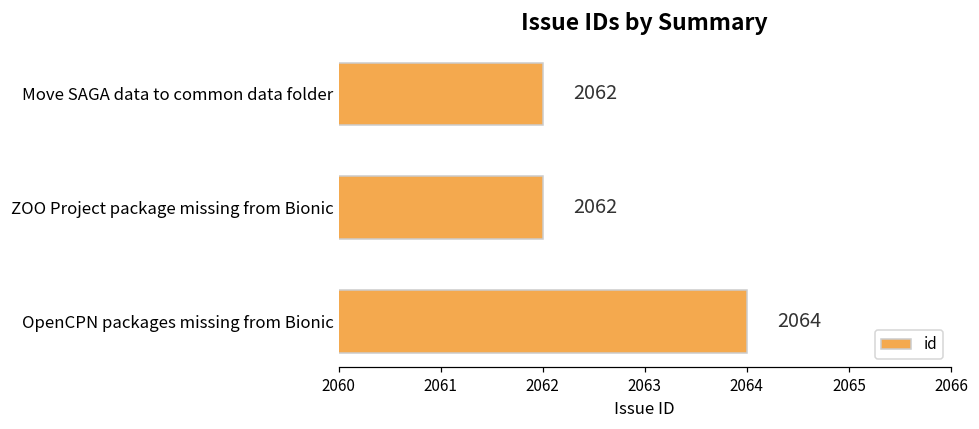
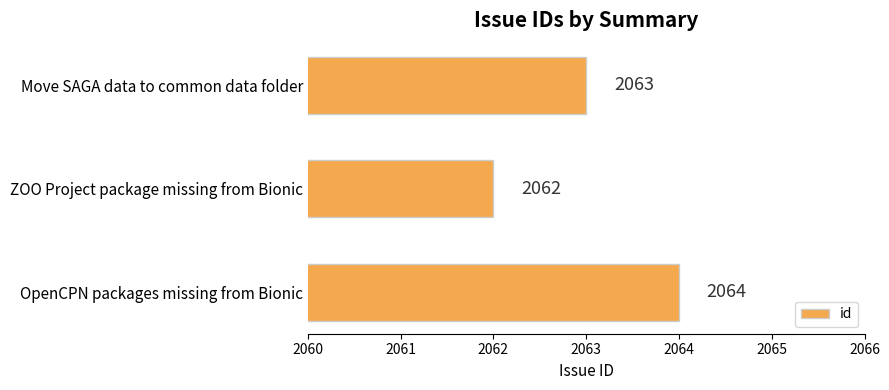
Move SAGA data to common data folder: 2062 -> 2063
